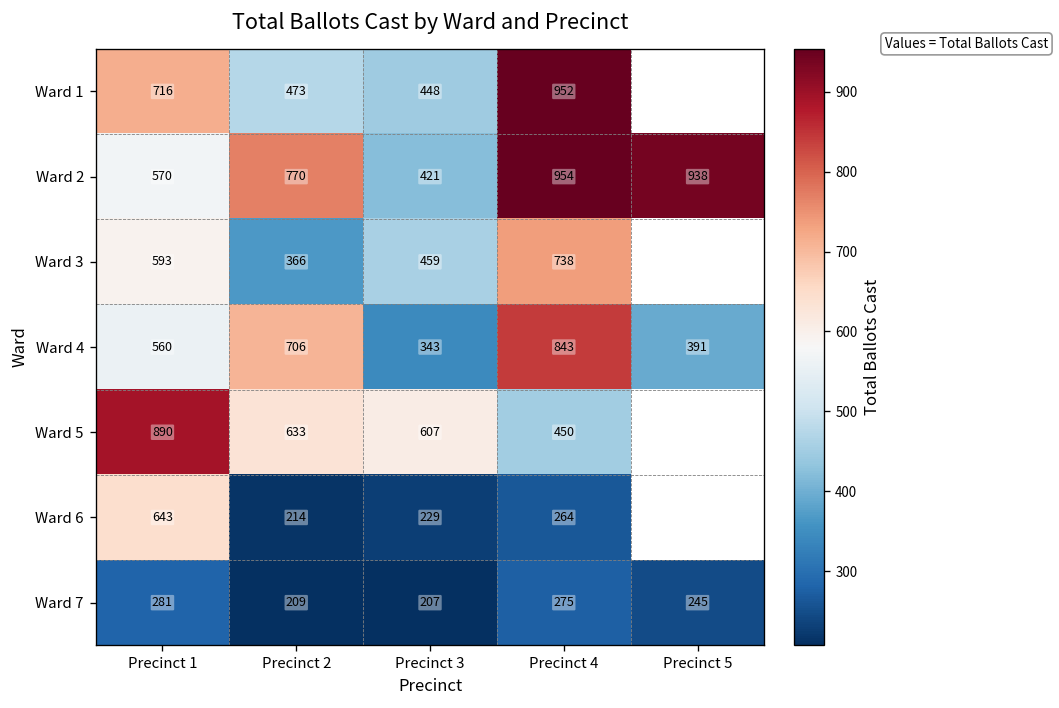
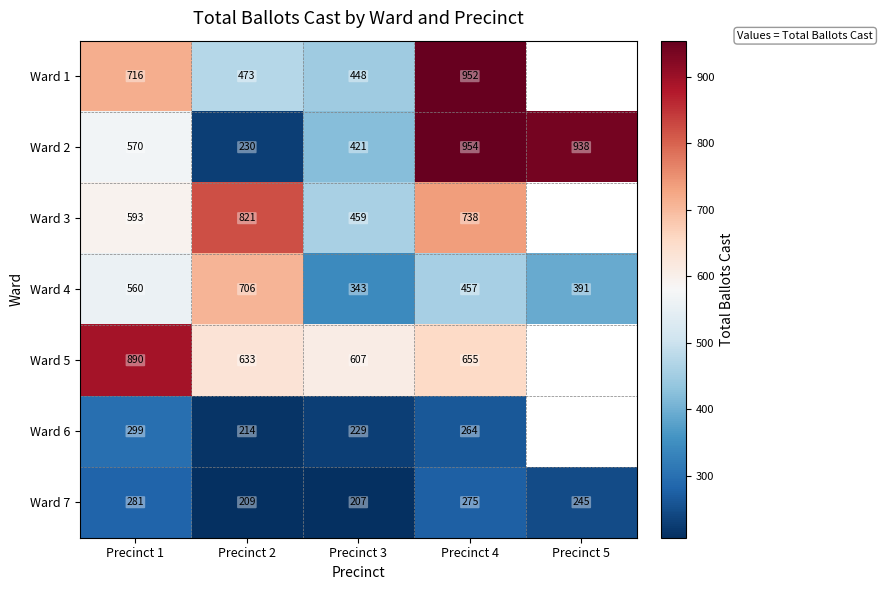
Ward 2, Precinct 2: 770 -> 230
Ward 3, Precinct 2: 366 -> 821
Ward 4, Precinct 4: 843 -> 457
Ward 5, Precinct 4: 450 -> 655
Ward 6, Precinct 1: 643 -> 299
